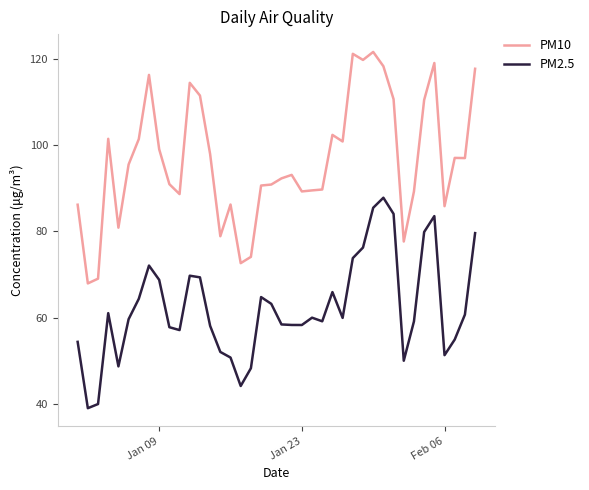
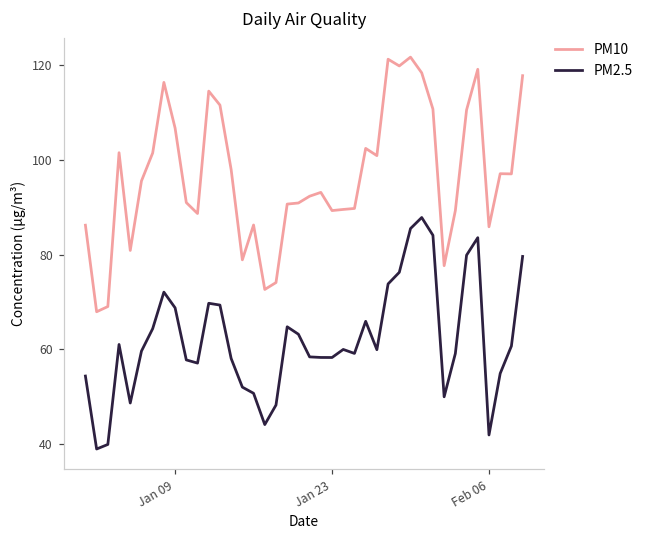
PM10, Jan 09: 99 -> 107
PM2.5, Feb 06: 51 -> 42
